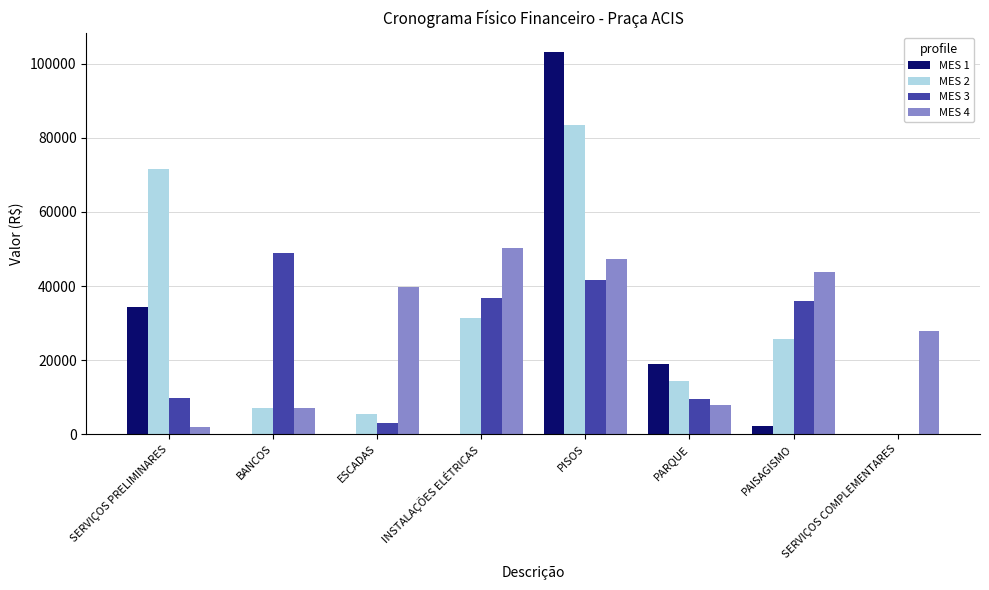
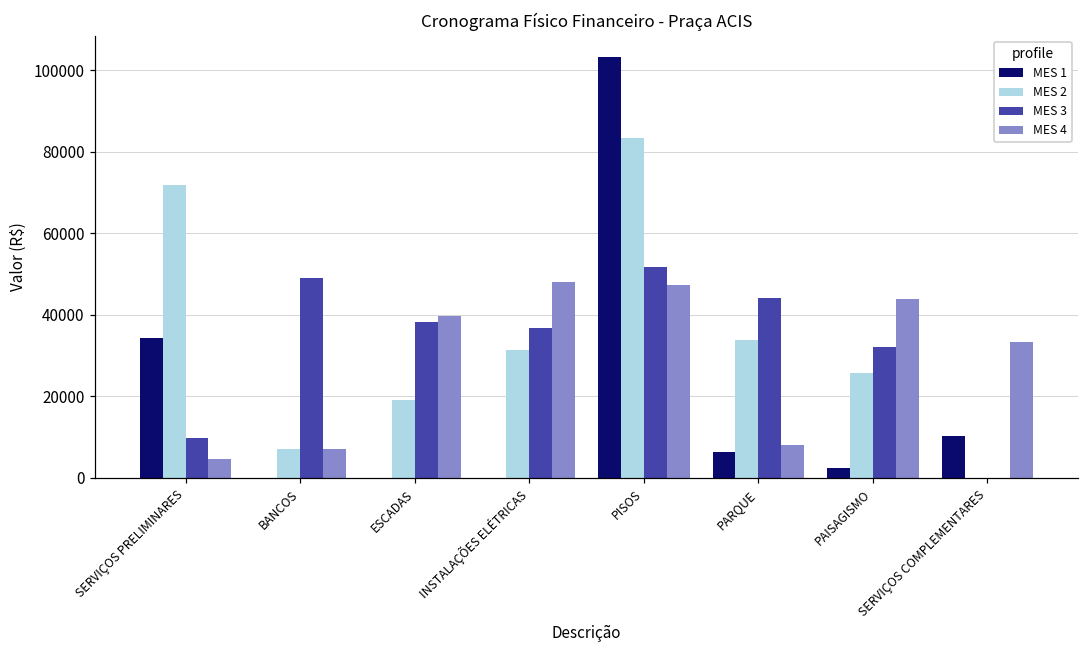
MES 4, SERVIÇOS PRELIMINARES: 2000 -> 5000
MES 2, ESCADAS: 5000 -> 19000
MES 3, ESCADAS: 3000 -> 38000
MES 4, INSTALAÇÕES ELÉTRICAS: 50000 -> 48000
MES 3, PISOS: 42000 -> 52000
MES 1, PARQUE: 19000 -> 6000
MES 2, PARQUE: 14000 -> 34000
MES 3, PARQUE: 9000 -> 44000
MES 3, PAISAGISMO: 36000 -> 32000
MES 1, SERVIÇOS COMPLEMENTARES: 0 -> 10000
MES 4, SERVIÇOS COMPLEMENTARES: 28000 -> 33000
